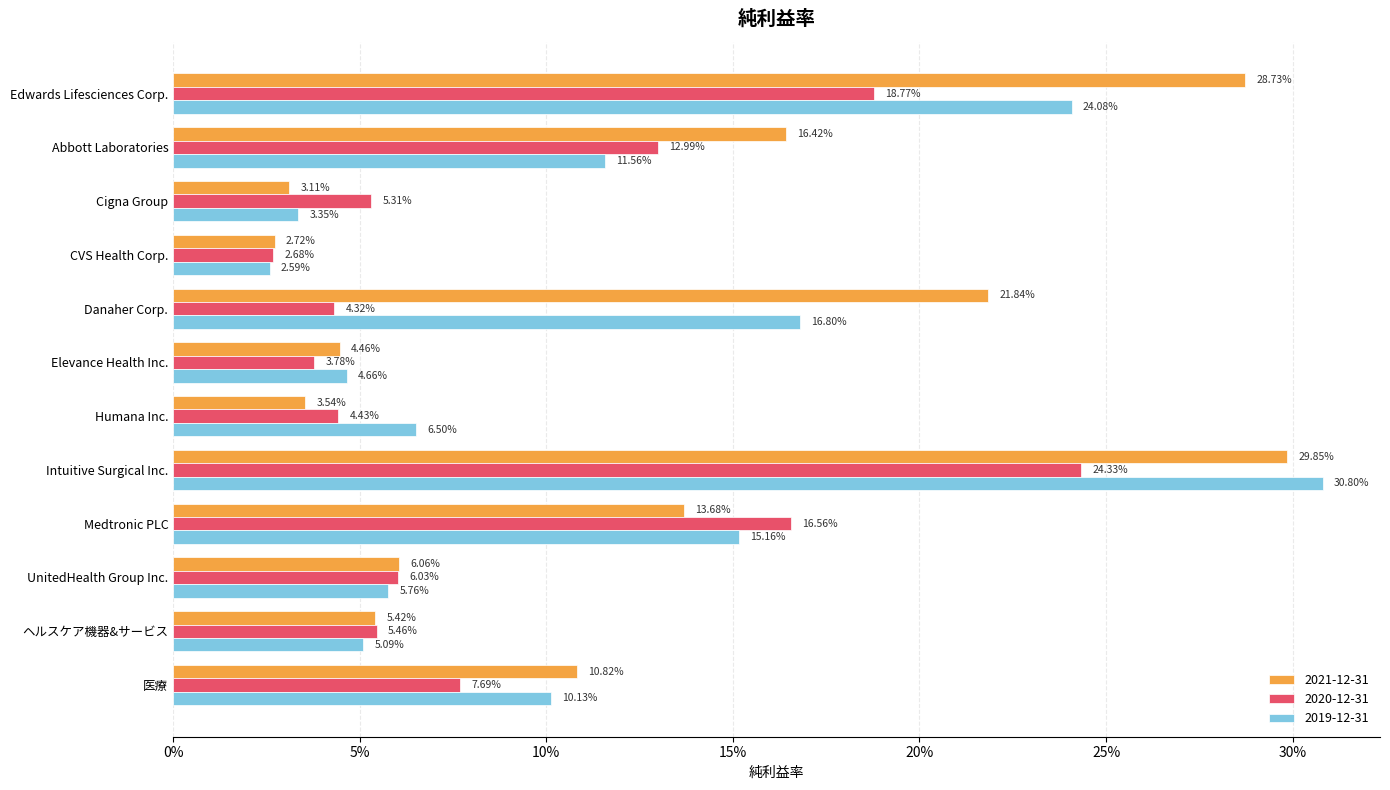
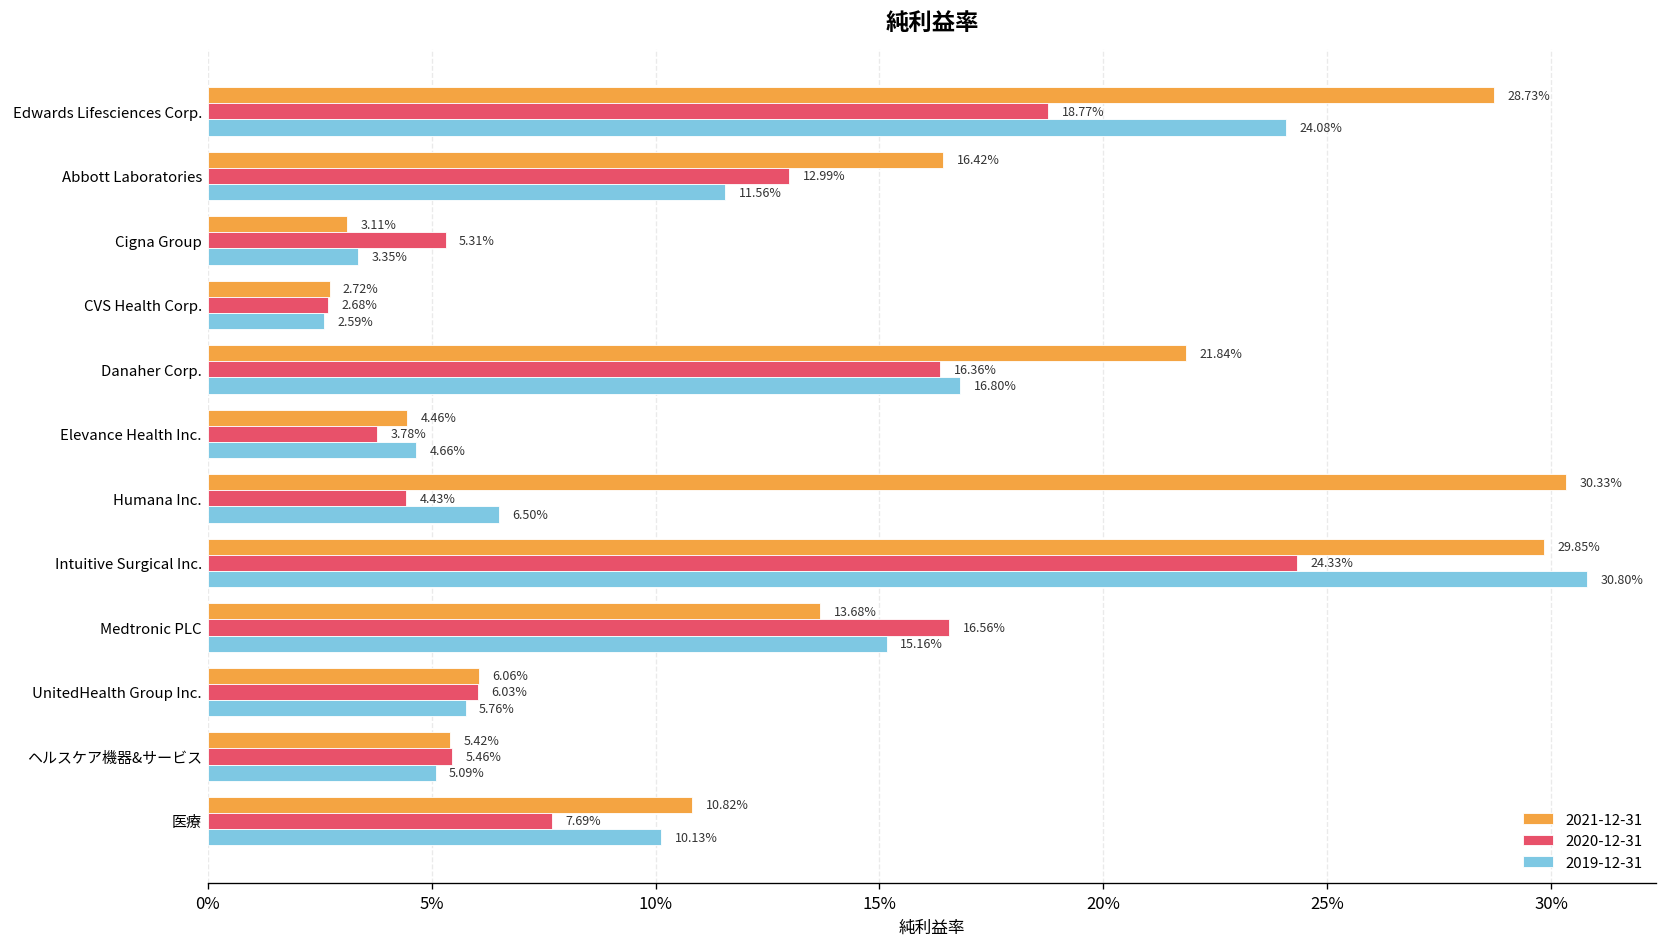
2020-12-31, Danaher Corp.: 4.32% -> 16.36%
2021-12-31, Humana Inc.: 3.54% -> 30.33%
